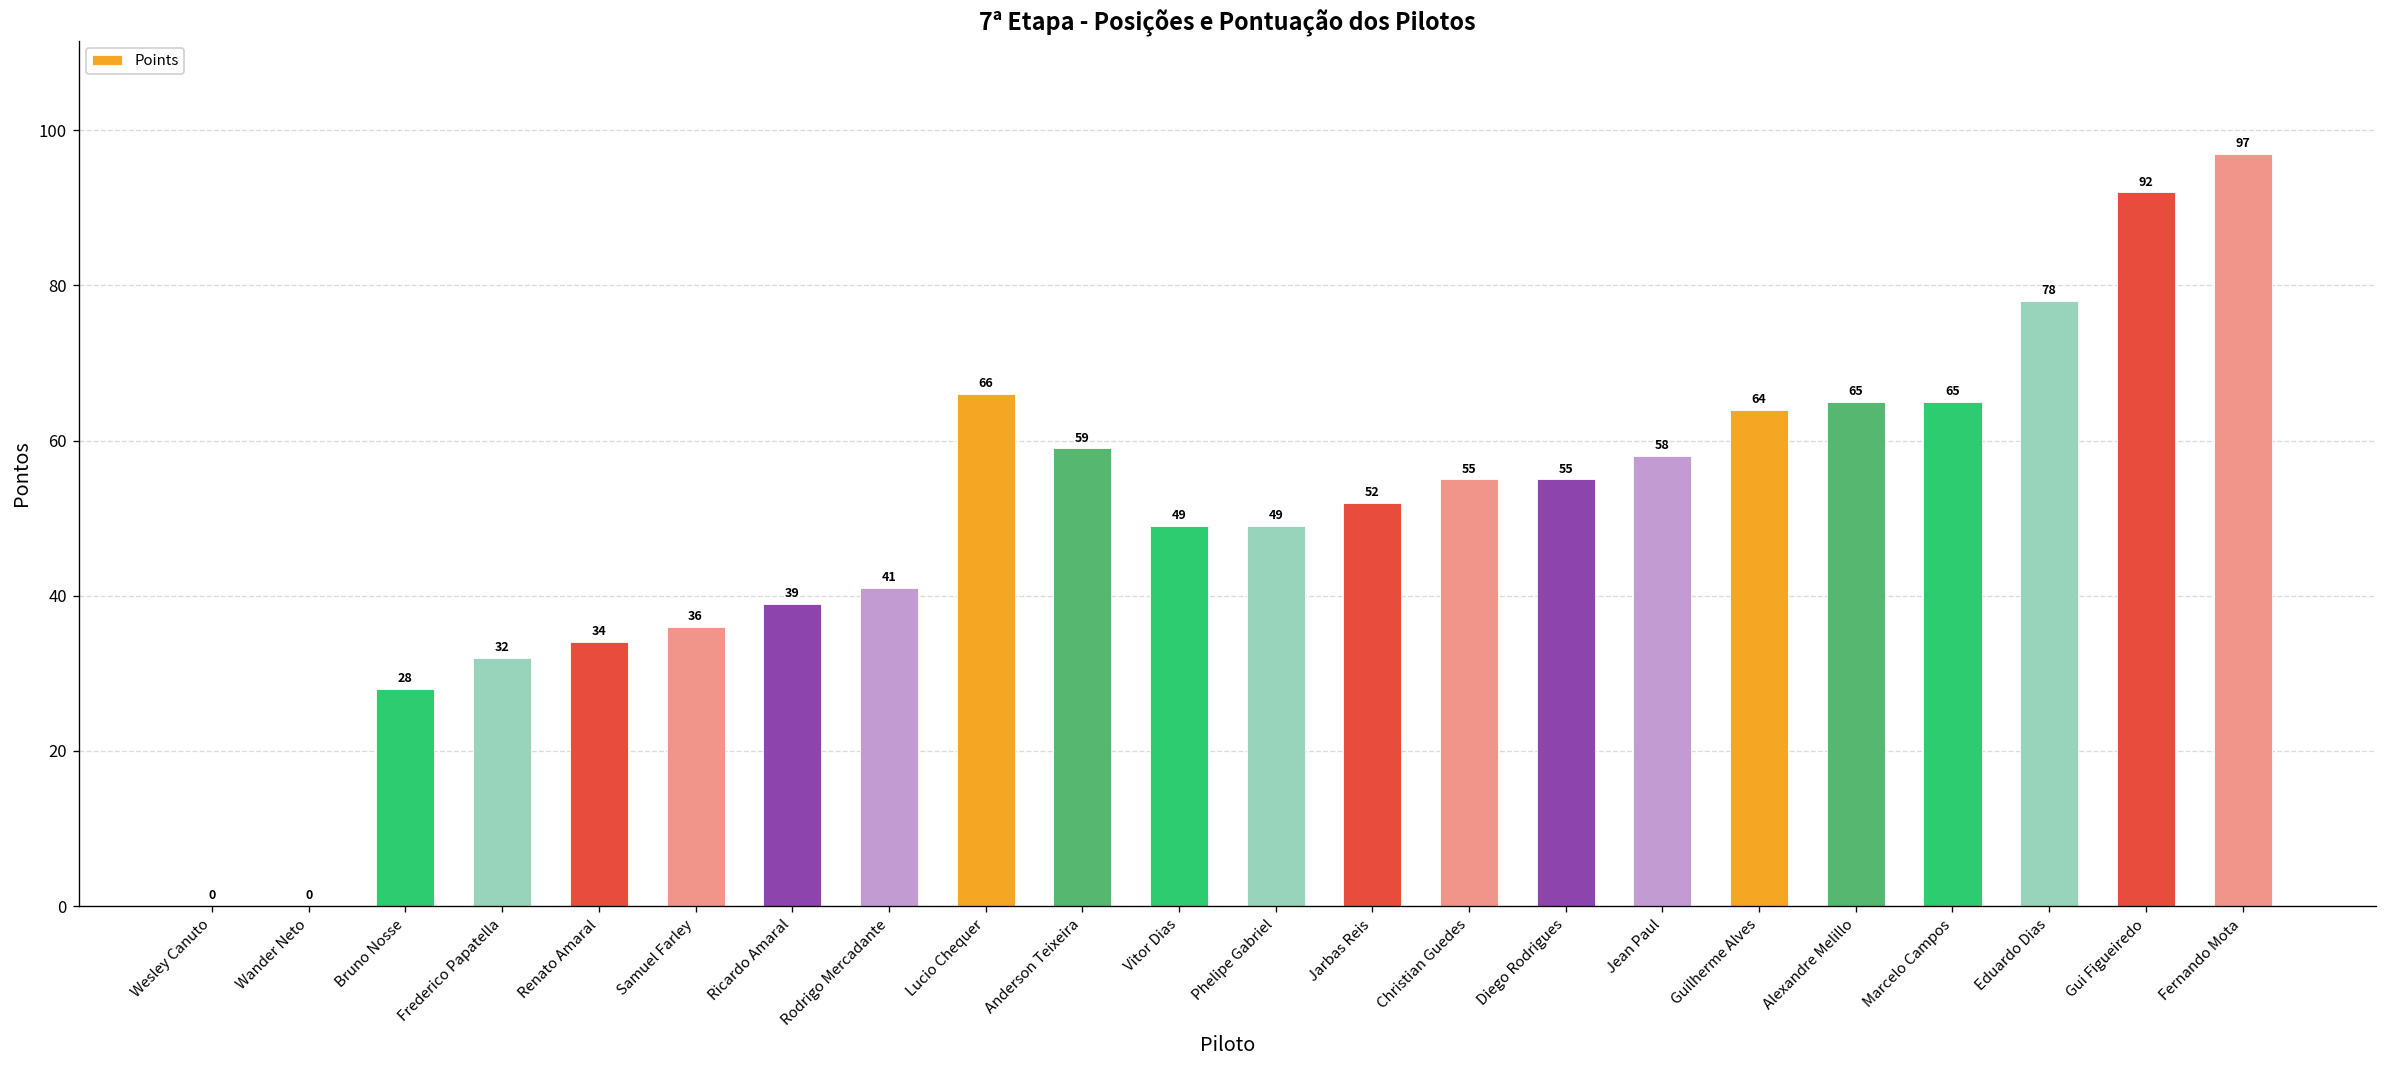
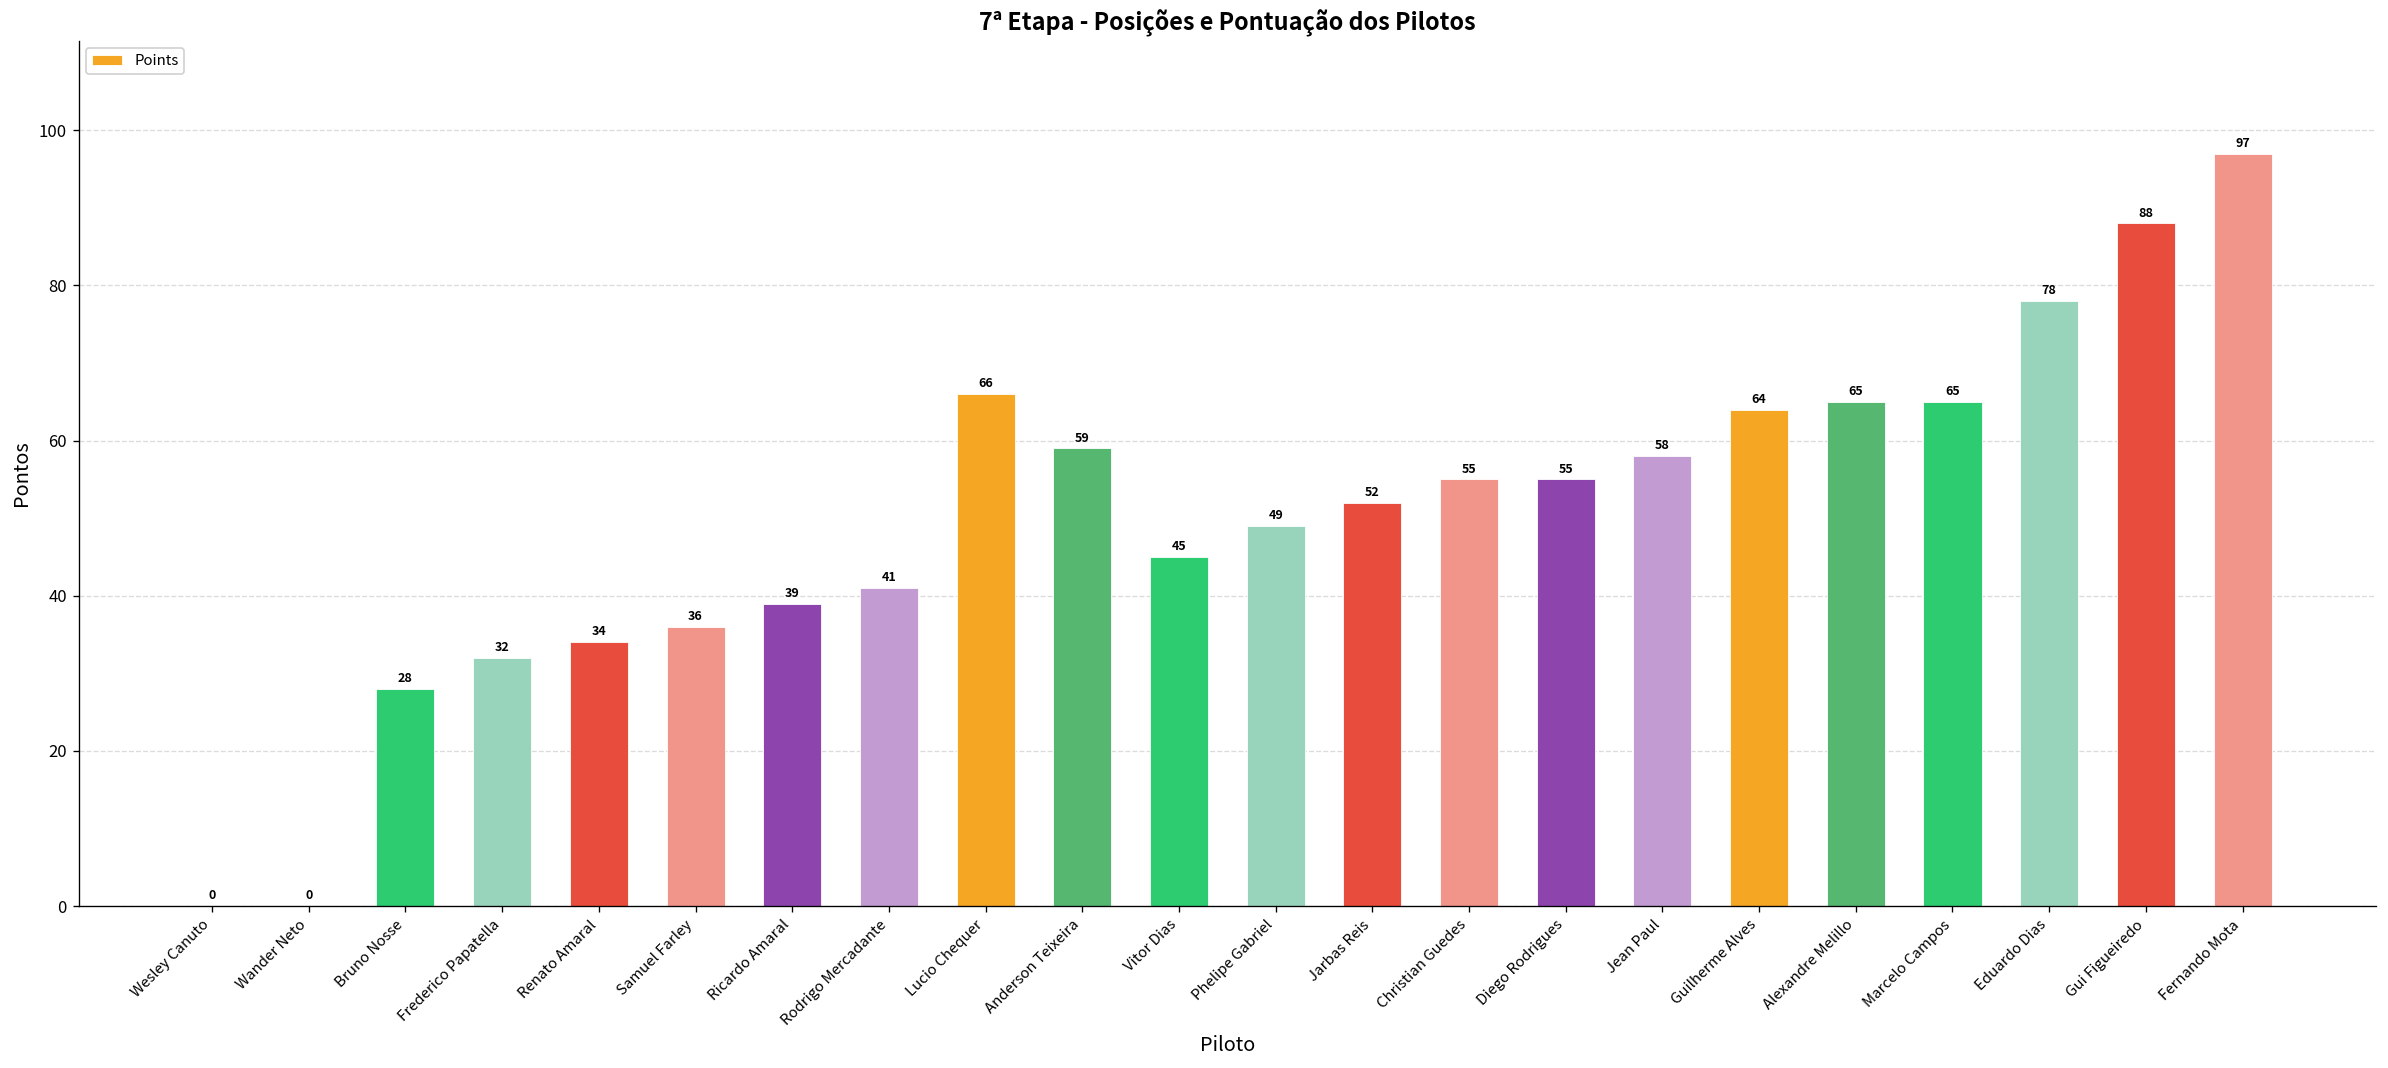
Vitor Dias: 49 -> 45
Gui Figueiredo: 92 -> 88
